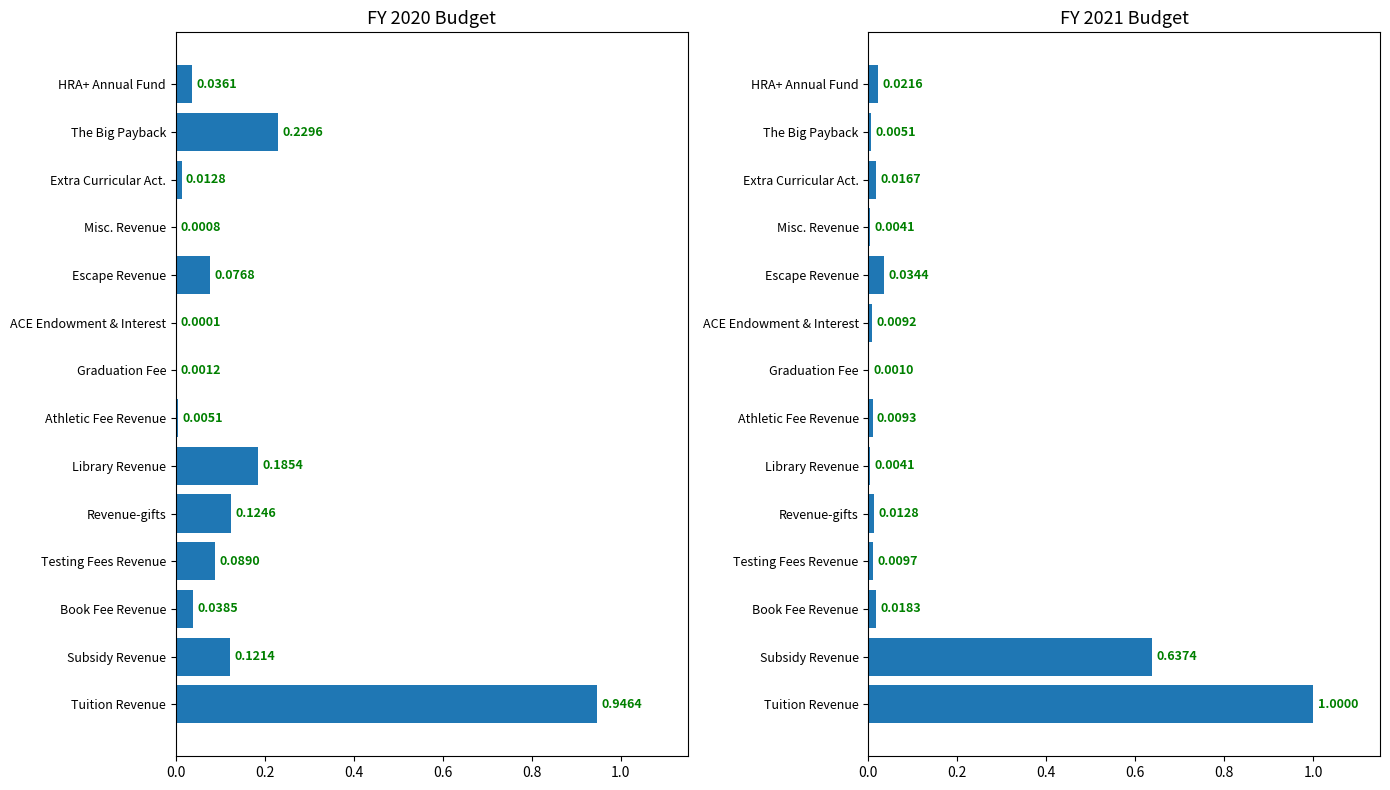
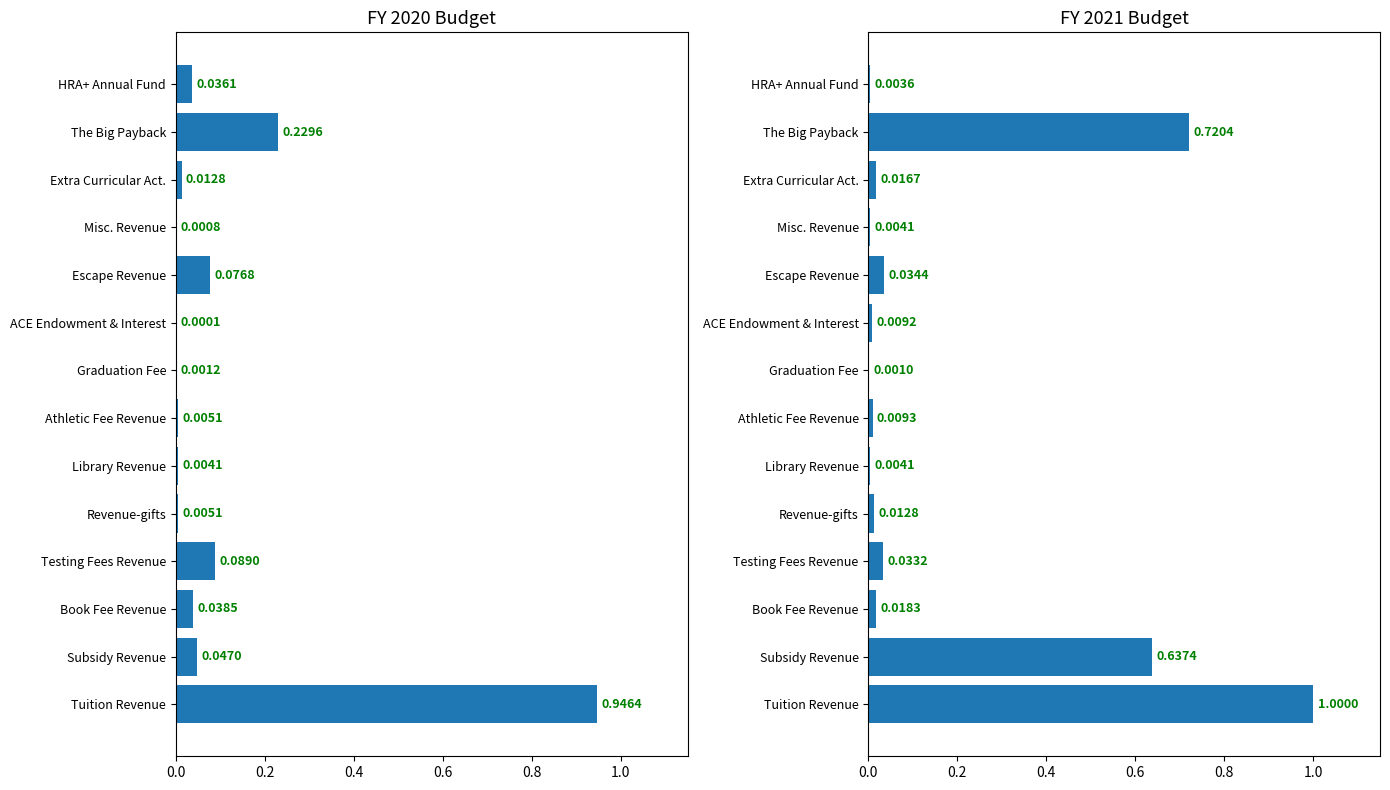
FY 2020 Budget, Library Revenue: 0.1854 -> 0.0041
FY 2020 Budget, Revenue-gifts: 0.1246 -> 0.0051
FY 2020 Budget, Subsidy Revenue: 0.1214 -> 0.0470
FY 2021 Budget, HRA+ Annual Fund: 0.0216 -> 0.0036
FY 2021 Budget, The Big Payback: 0.0051 -> 0.7204
FY 2021 Budget, Testing Fees Revenue: 0.0097 -> 0.0332
